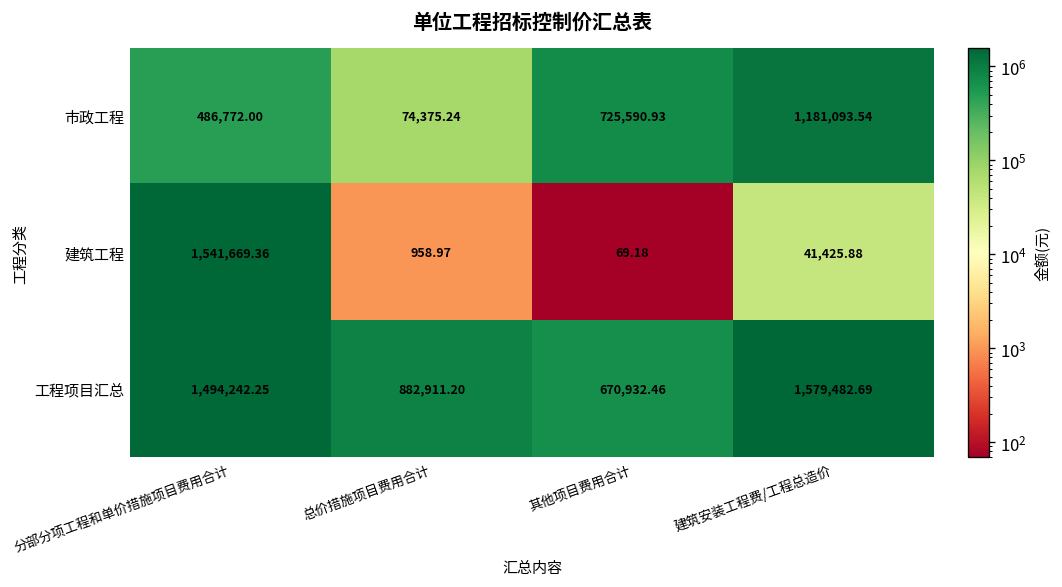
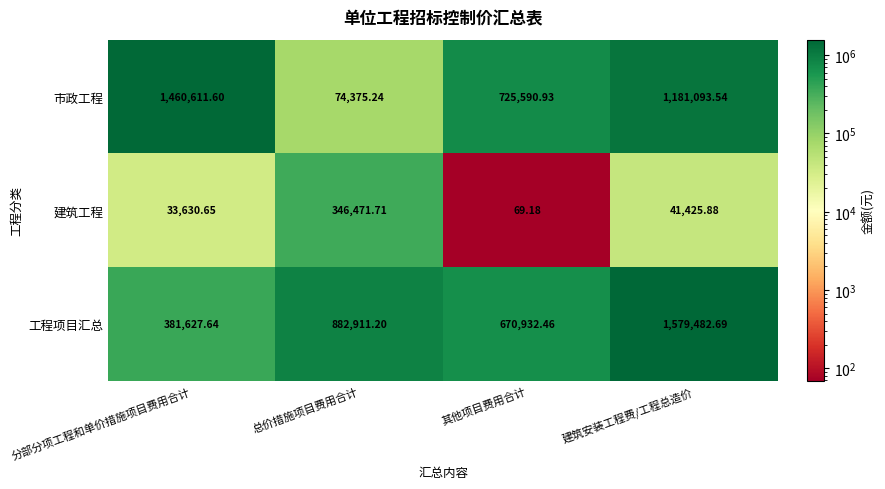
市政工程, 分部分项工程和单价措施项目费用合计: 486,772.00 -> 1,460,611.60
建筑工程, 分部分项工程和单价措施项目费用合计: 1,541,669.36 -> 33,630.65
建筑工程, 总价措施项目费用合计: 958.97 -> 346,471.71
工程项目汇总, 分部分项工程和单价措施项目费用合计: 1,494,242.25 -> 381,627.64
